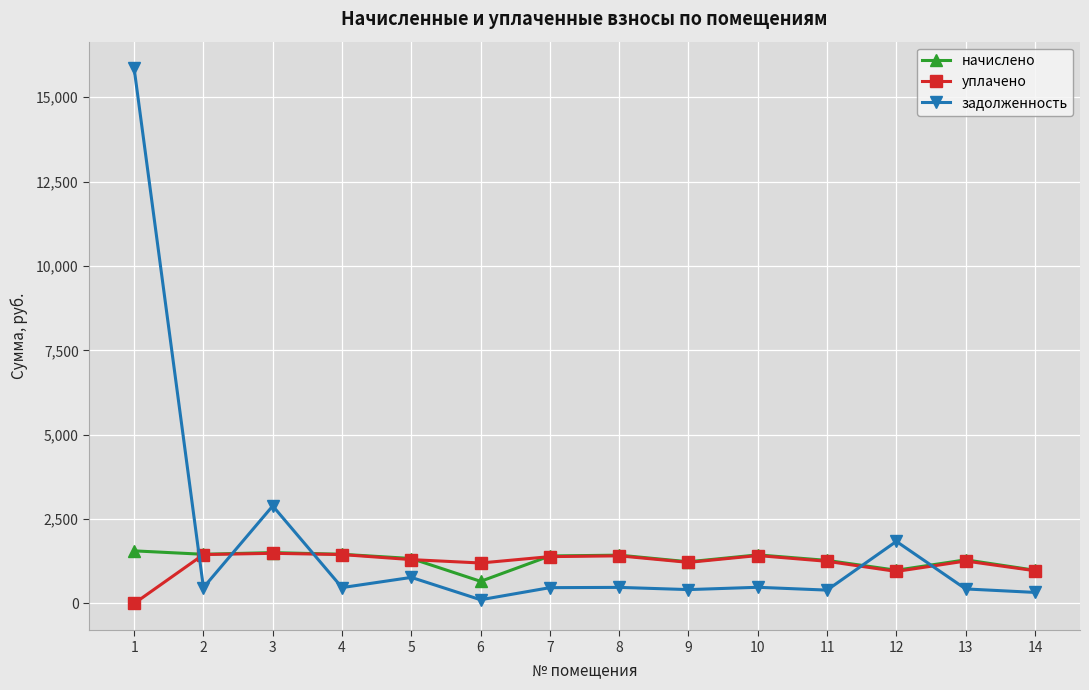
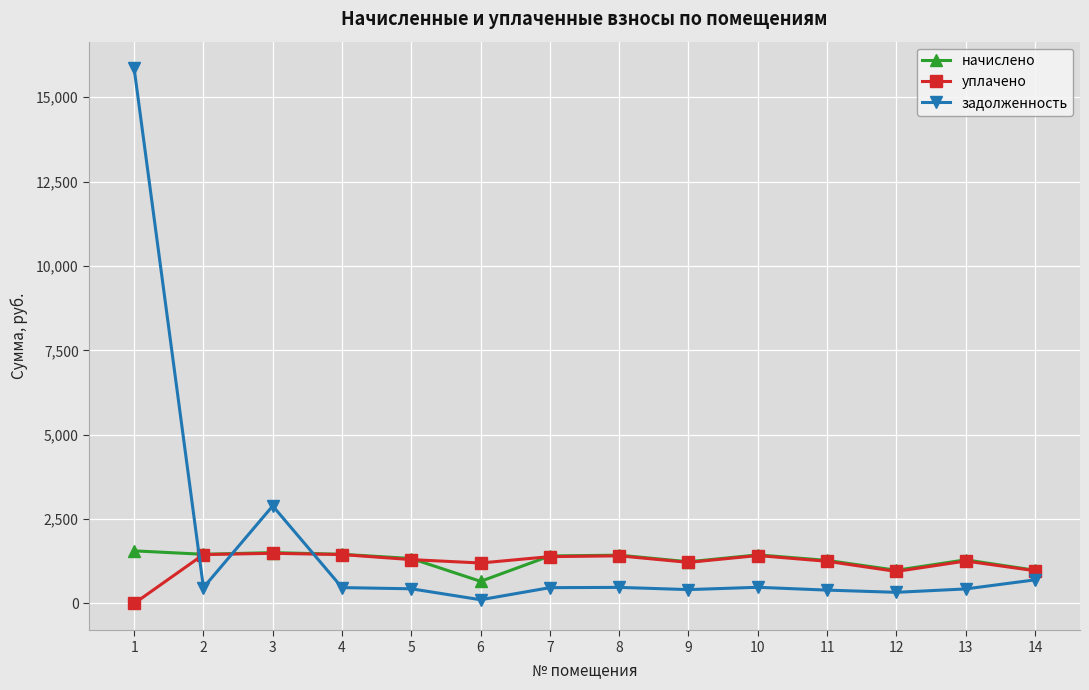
задолженность, 5: 800 -> 400
задолженность, 12: 1,800 -> 300
задолженность, 14: 300 -> 700
